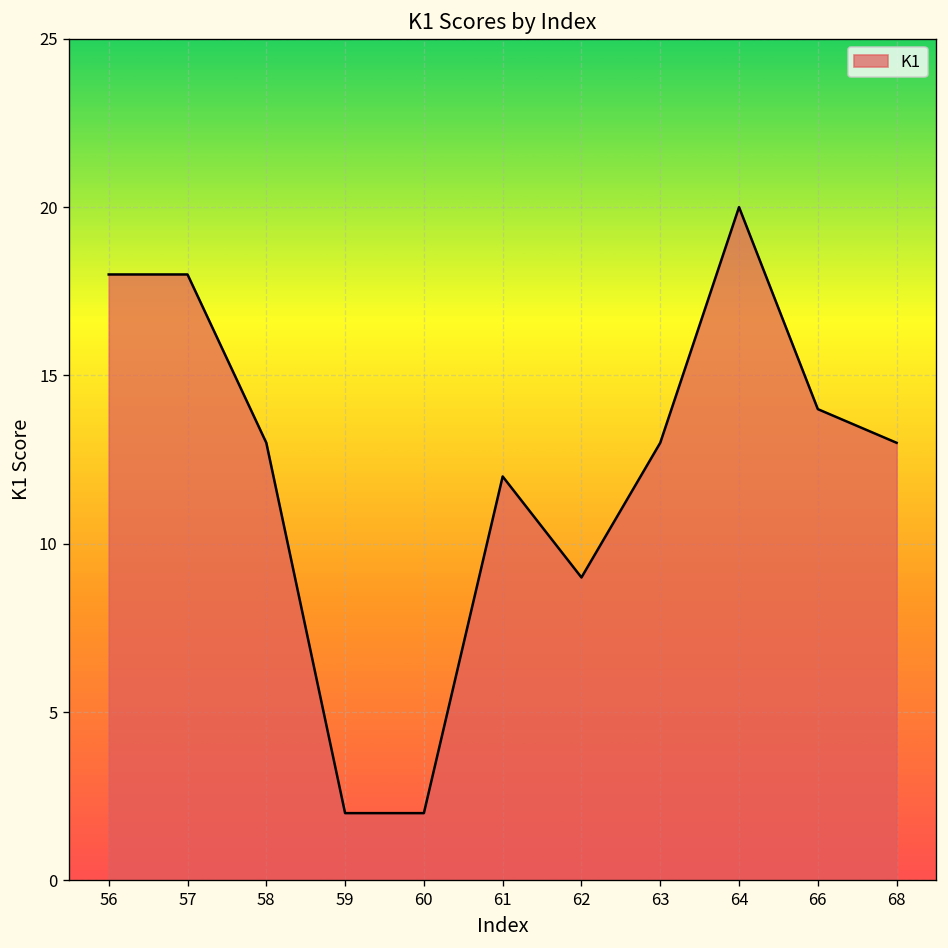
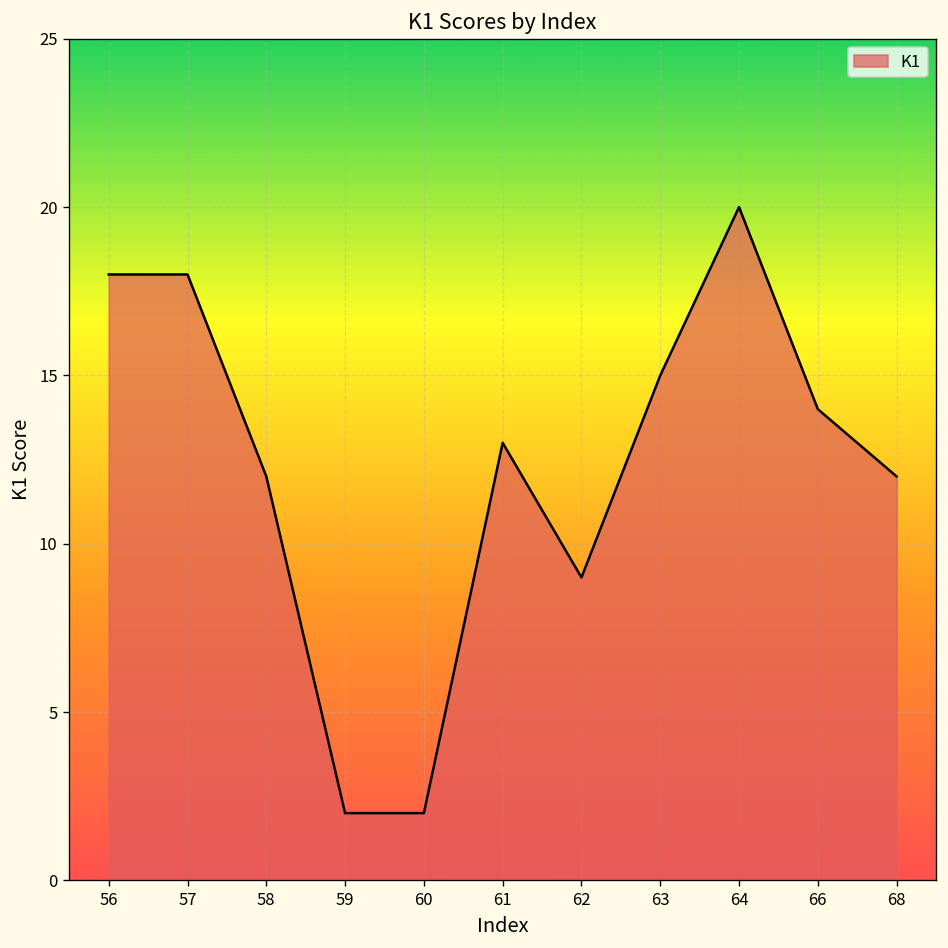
58: 13 -> 12
61: 12 -> 13
63: 13 -> 15
68: 13 -> 12
